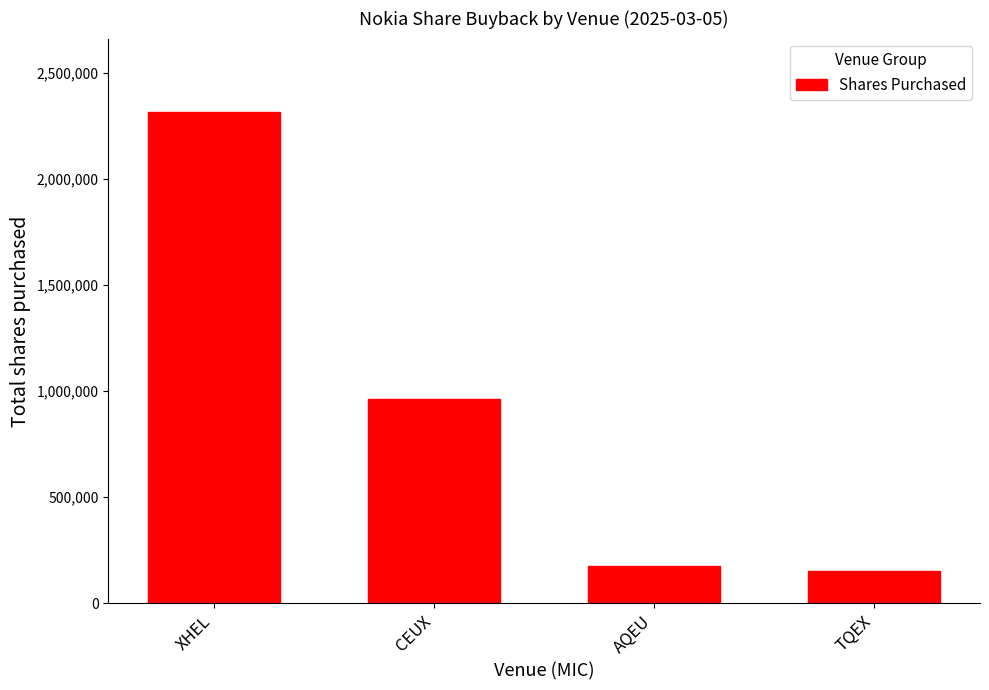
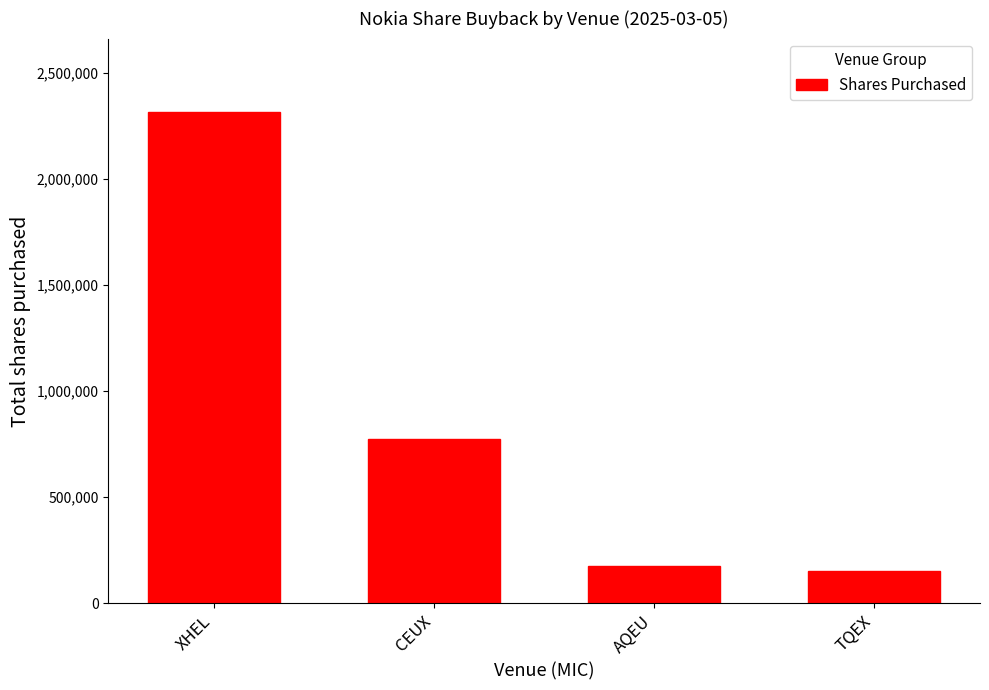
CEUX: 960,000 -> 770,000
